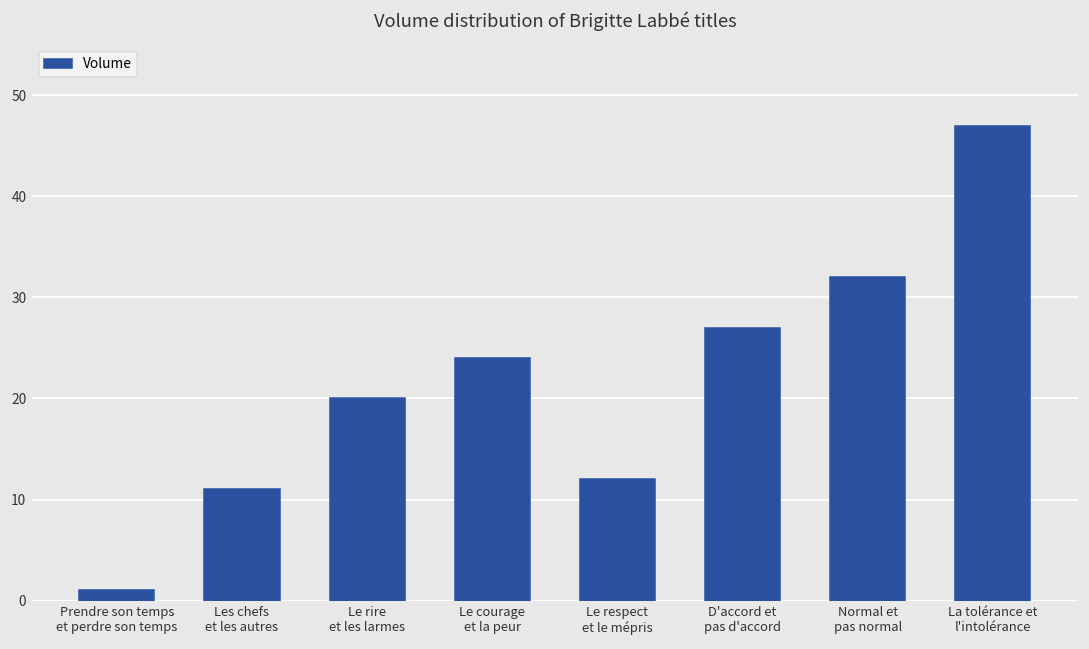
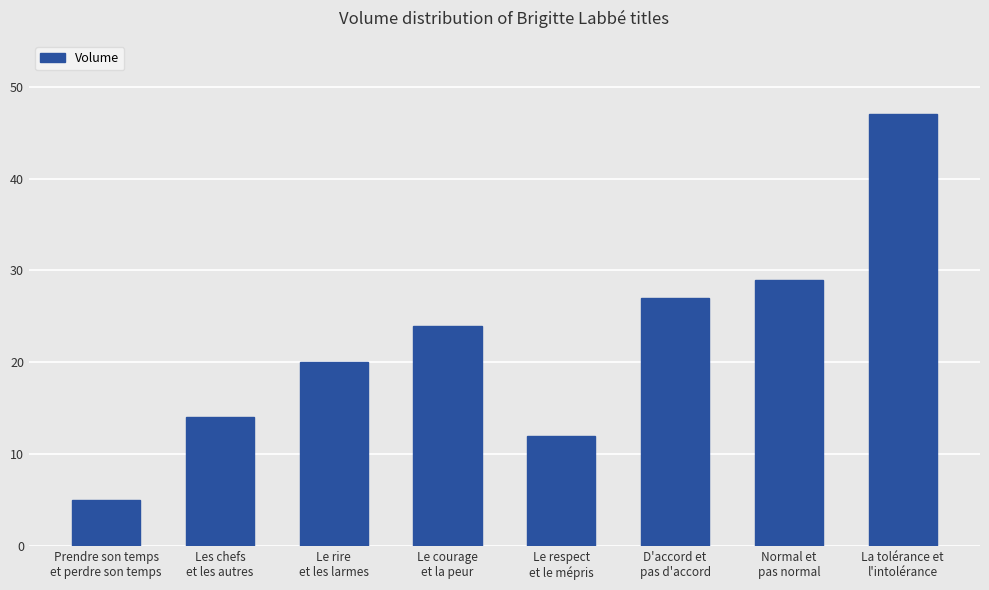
Prendre son temps et perdre son temps: 1 -> 5
Les chefs et les autres: 11 -> 14
Normal et pas normal: 32 -> 29
